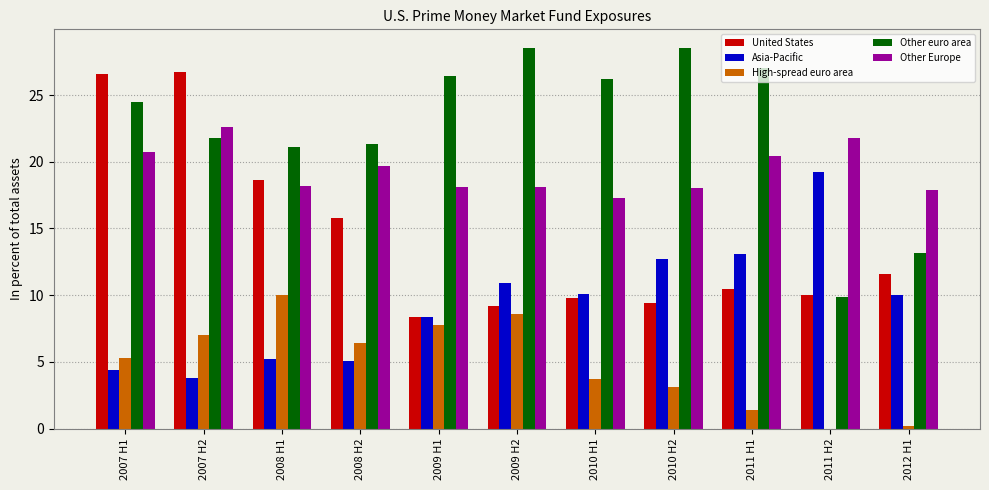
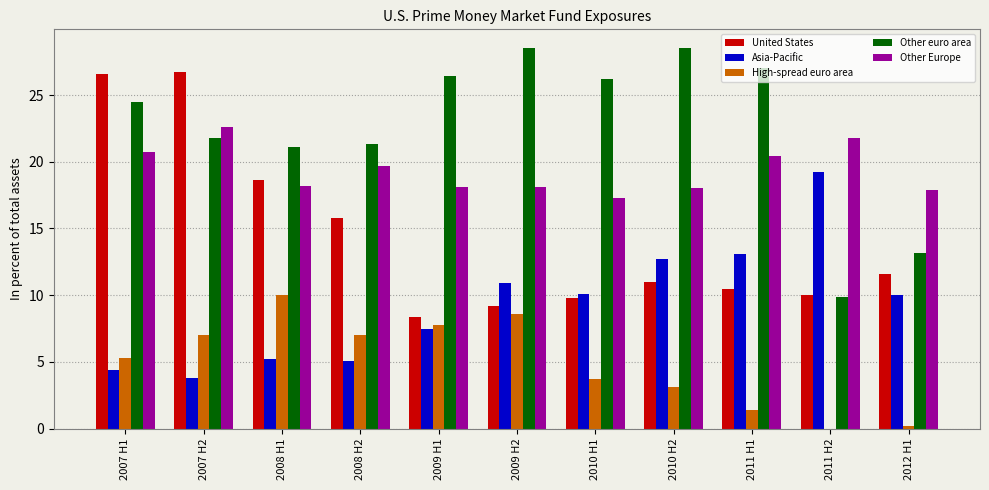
High-spread euro area, 2008 H2: 6.4 -> 7.0
Asia-Pacific, 2009 H1: 8.4 -> 7.5
United States, 2010 H2: 9.4 -> 11.0
